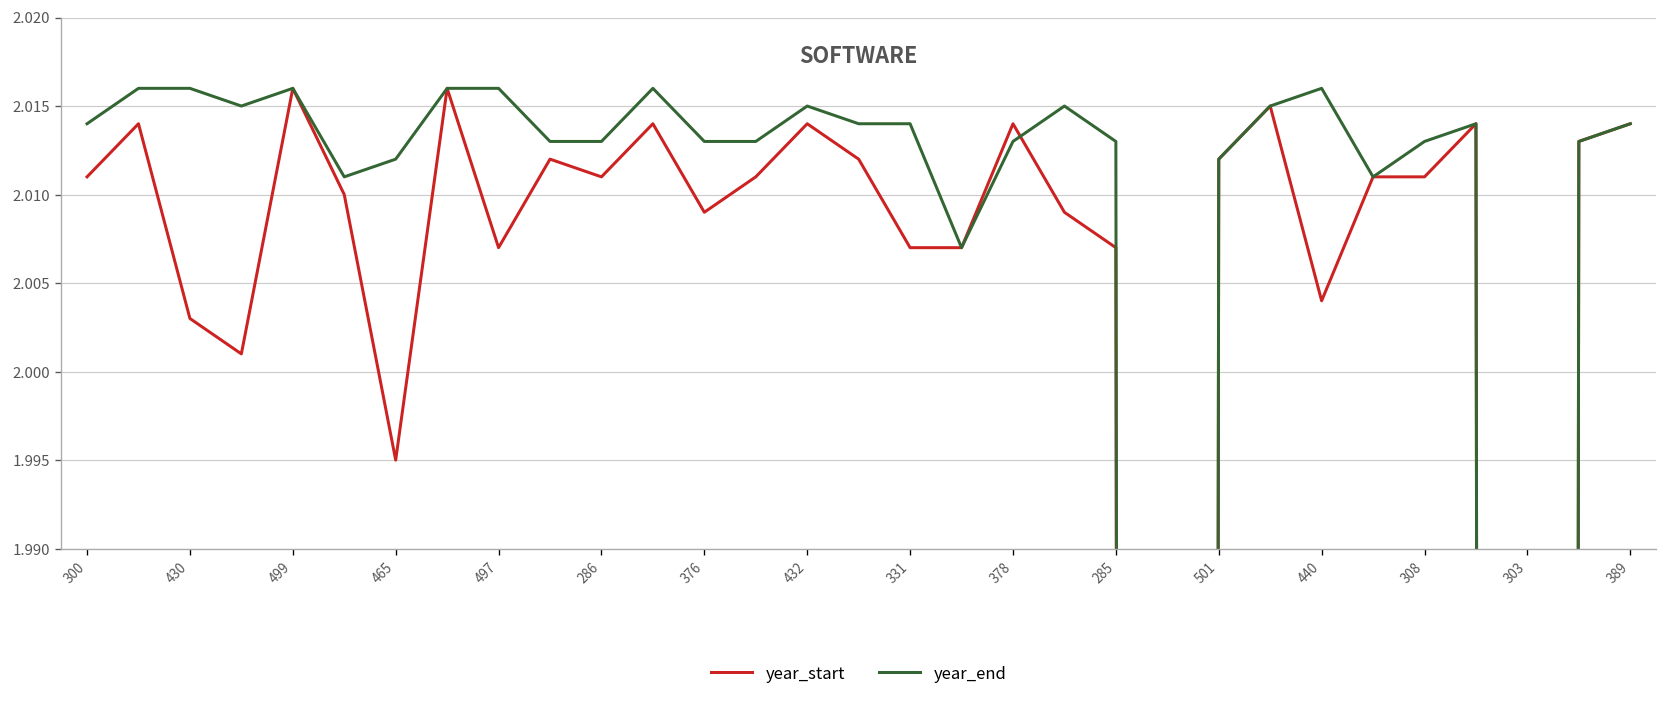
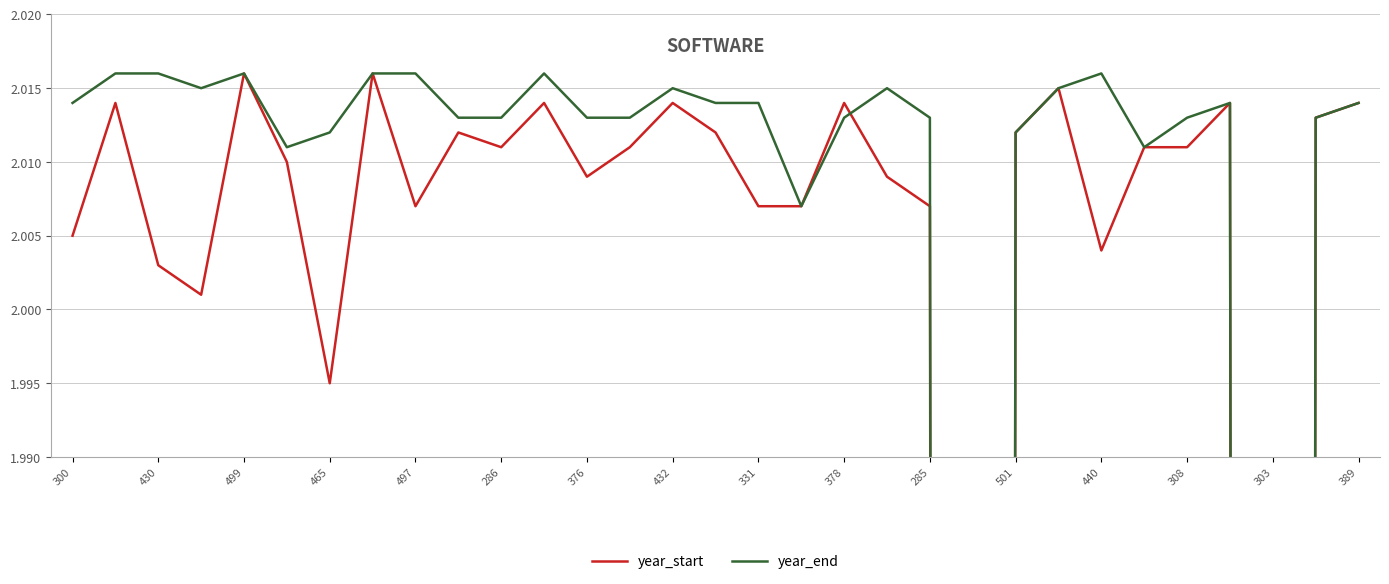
year_start, 300: 2.0110 -> 2.0050
